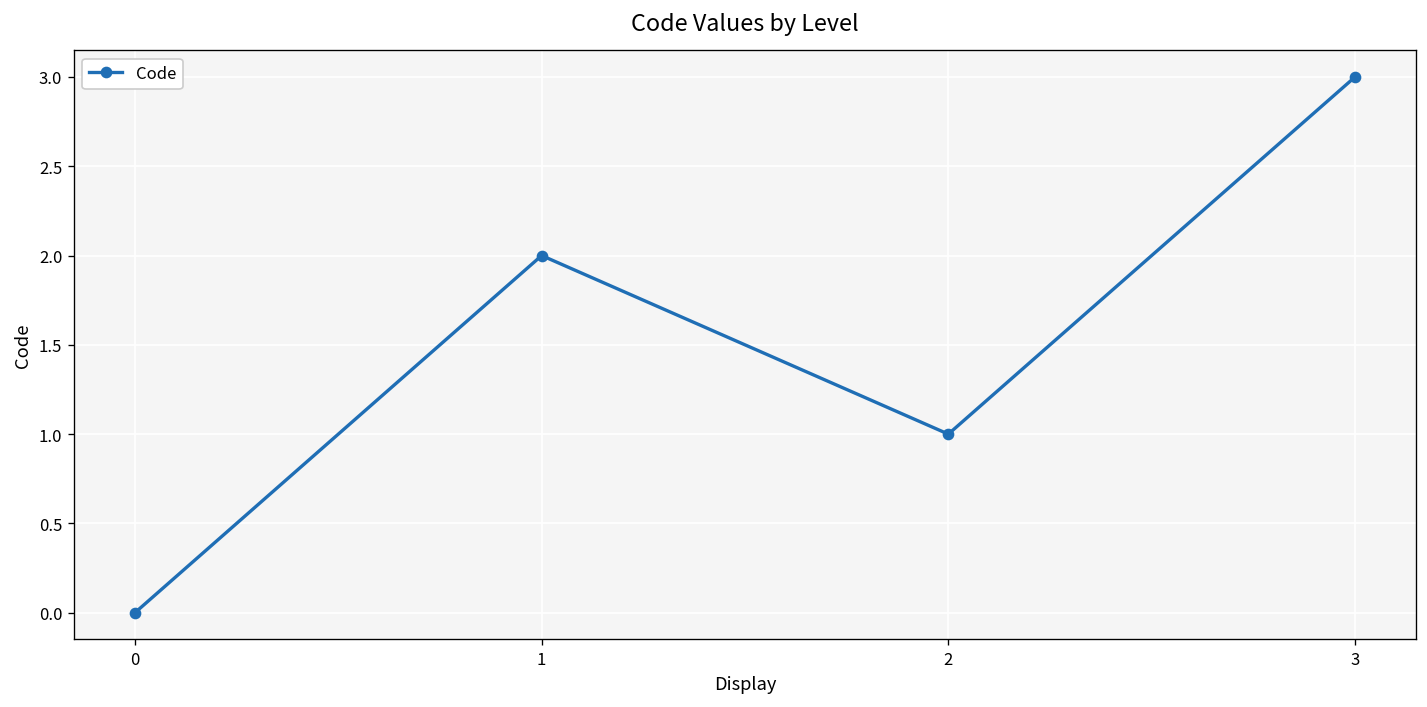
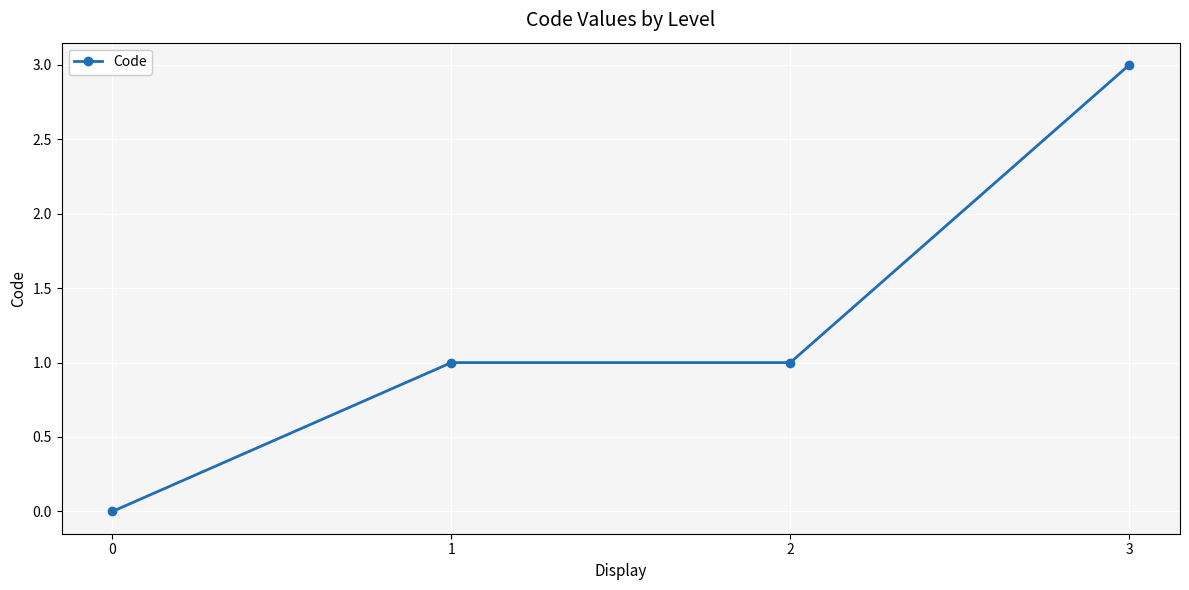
1: 2 -> 1
